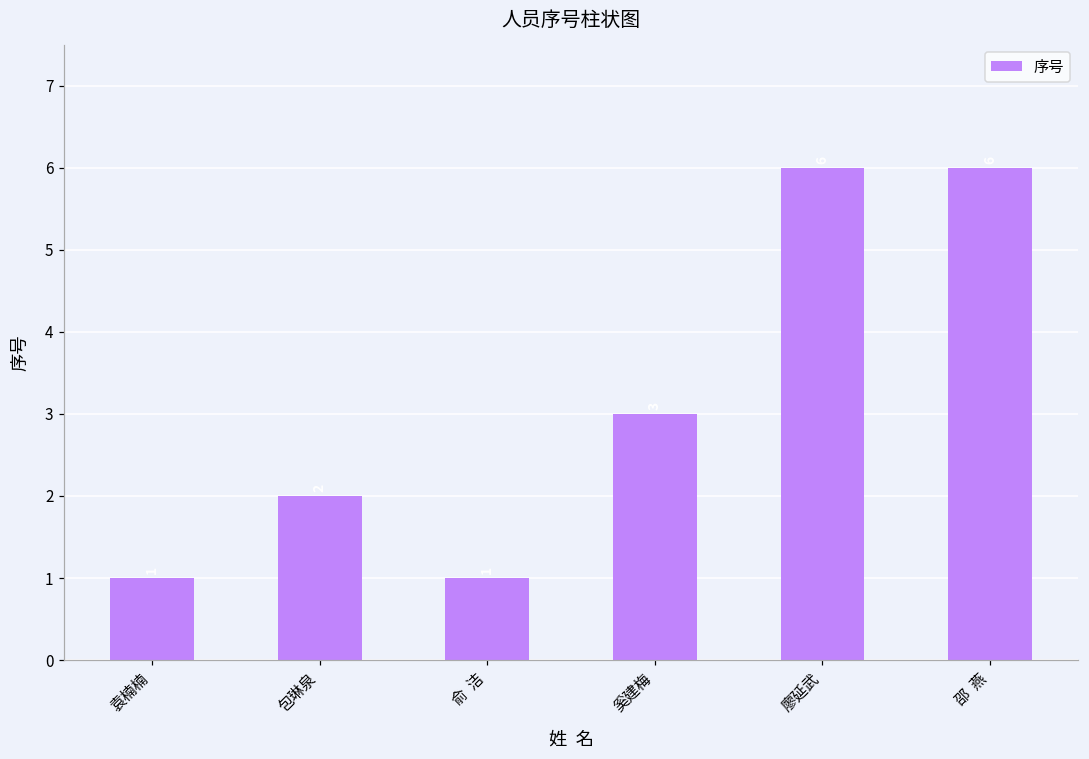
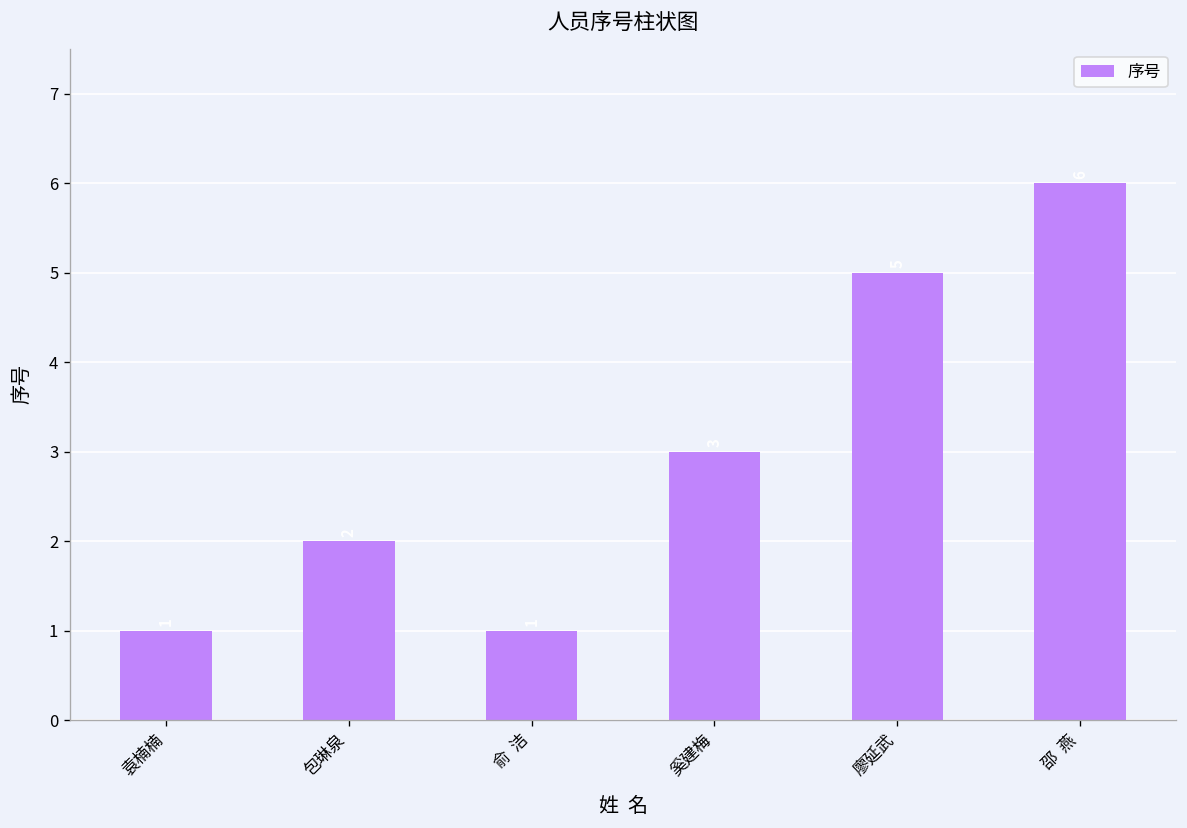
廖延武: 6 -> 5
